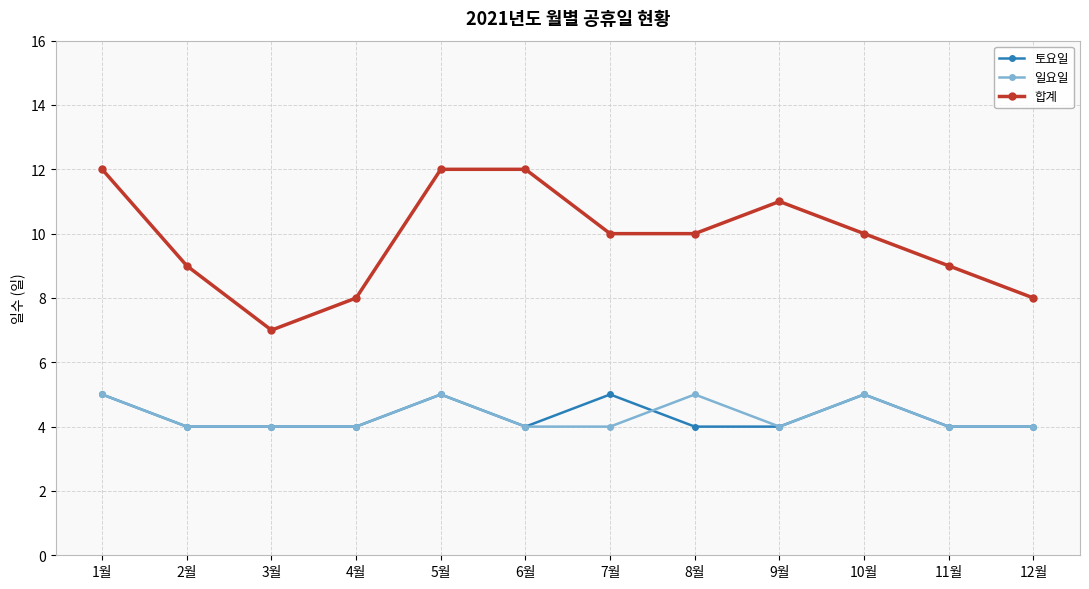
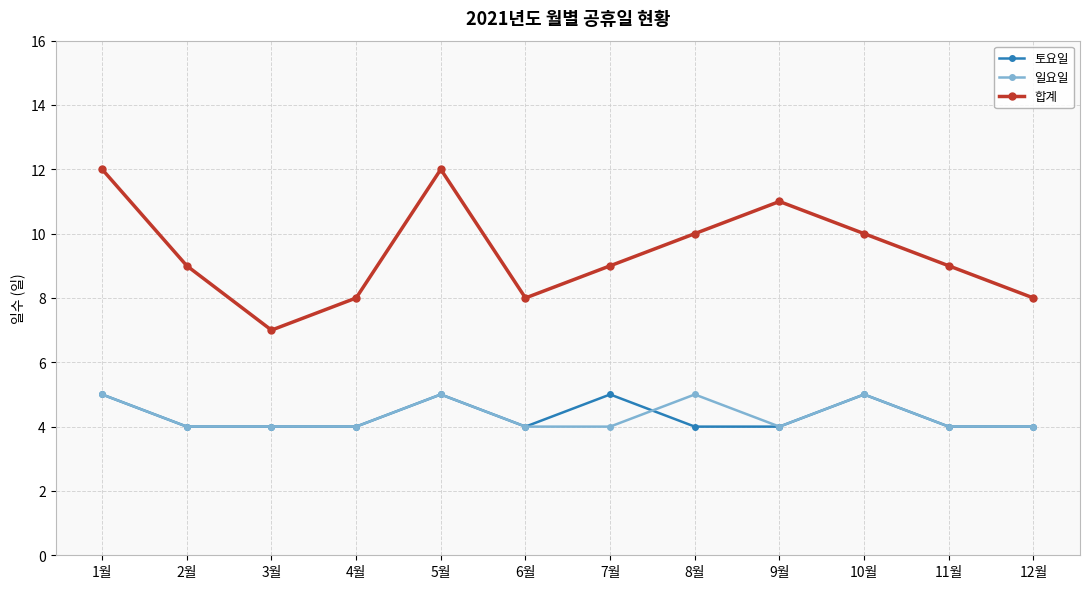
합계, 6월: 12 -> 8
합계, 7월: 10 -> 9
